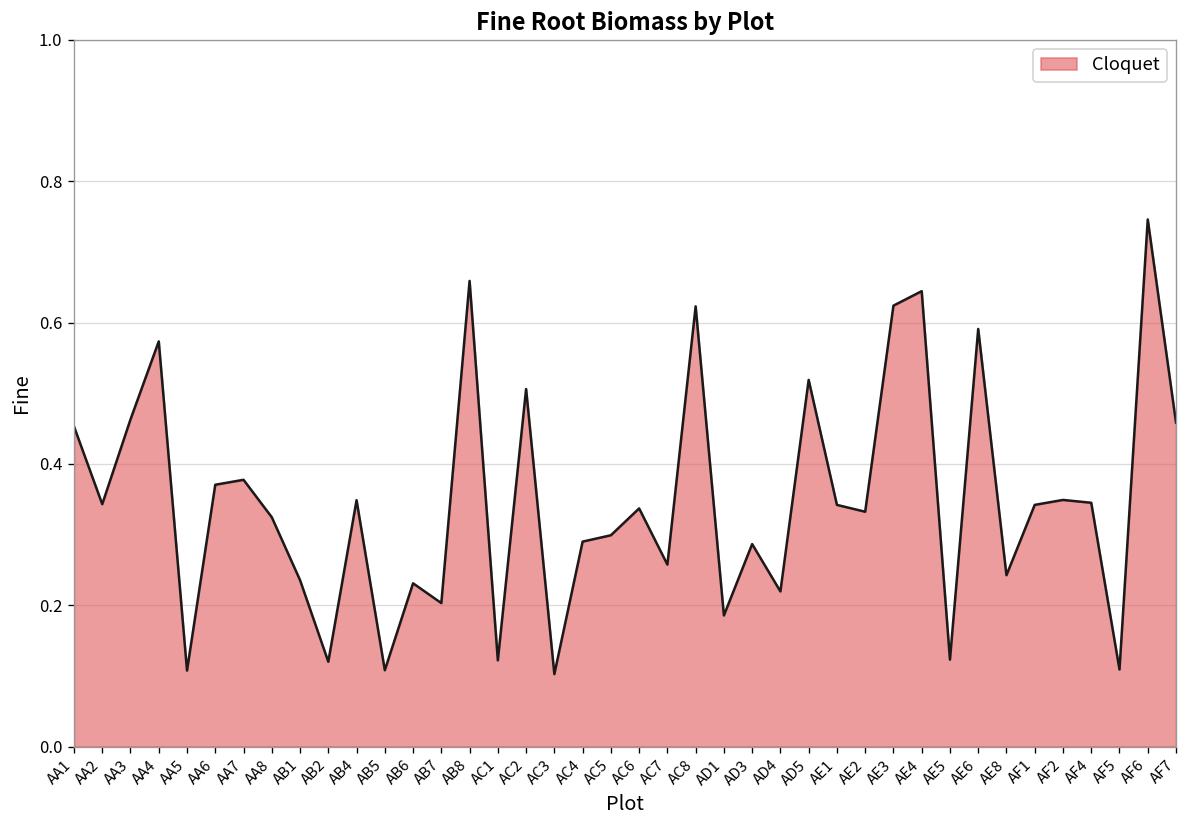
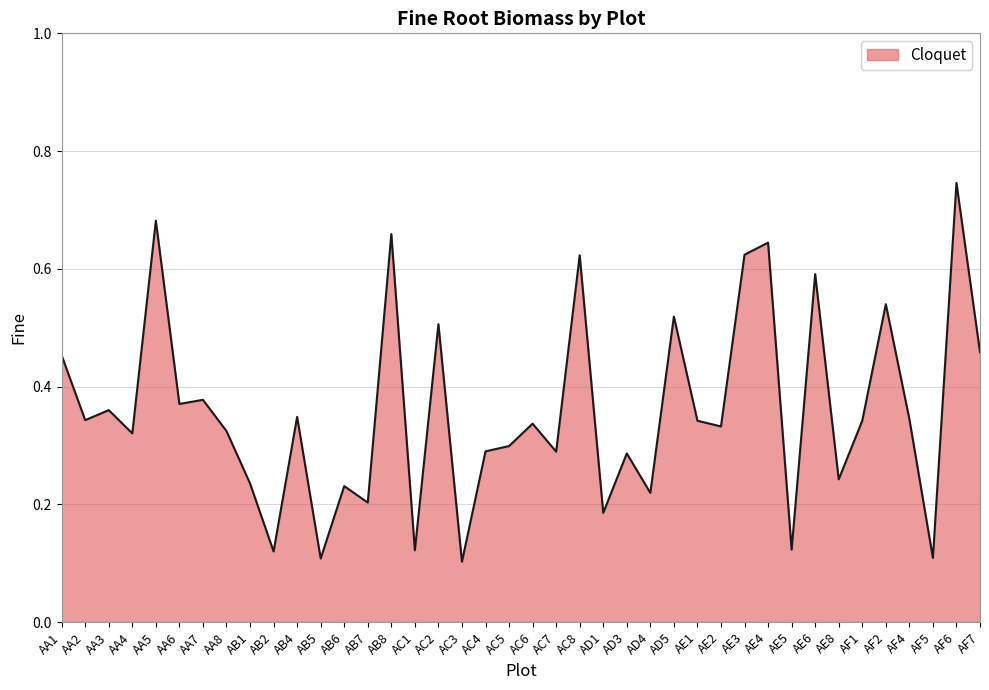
AA3: 0.46 -> 0.36
AA4: 0.57 -> 0.32
AA5: 0.11 -> 0.68
AC7: 0.26 -> 0.29
AF2: 0.35 -> 0.54
